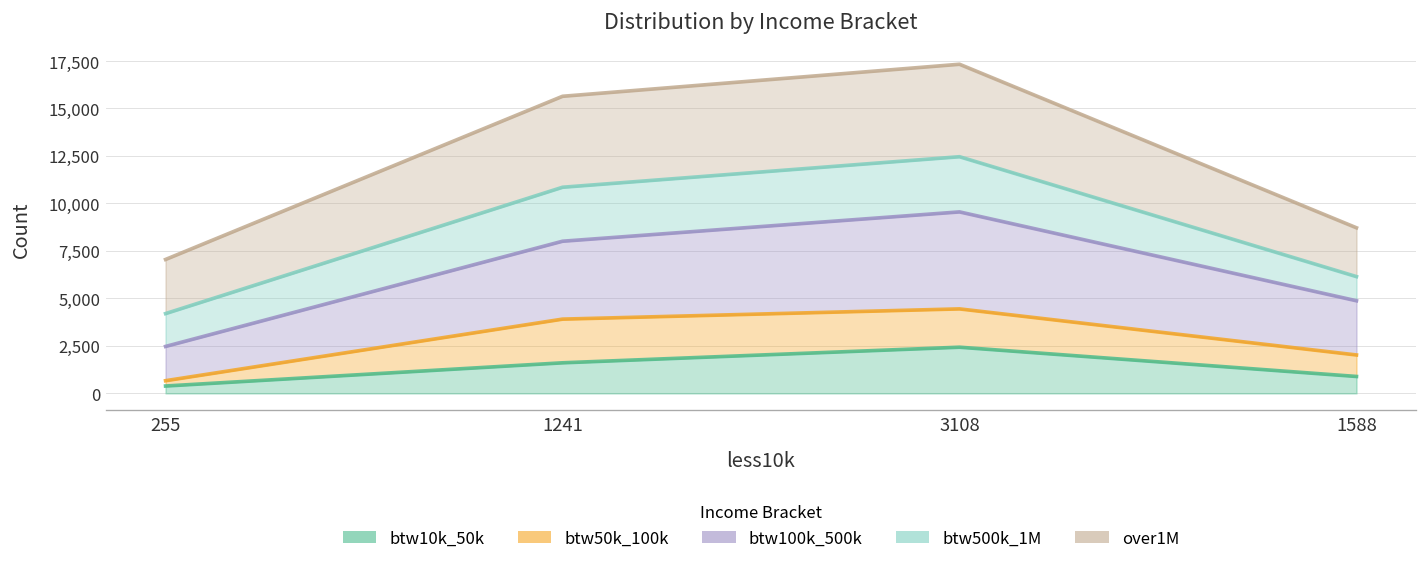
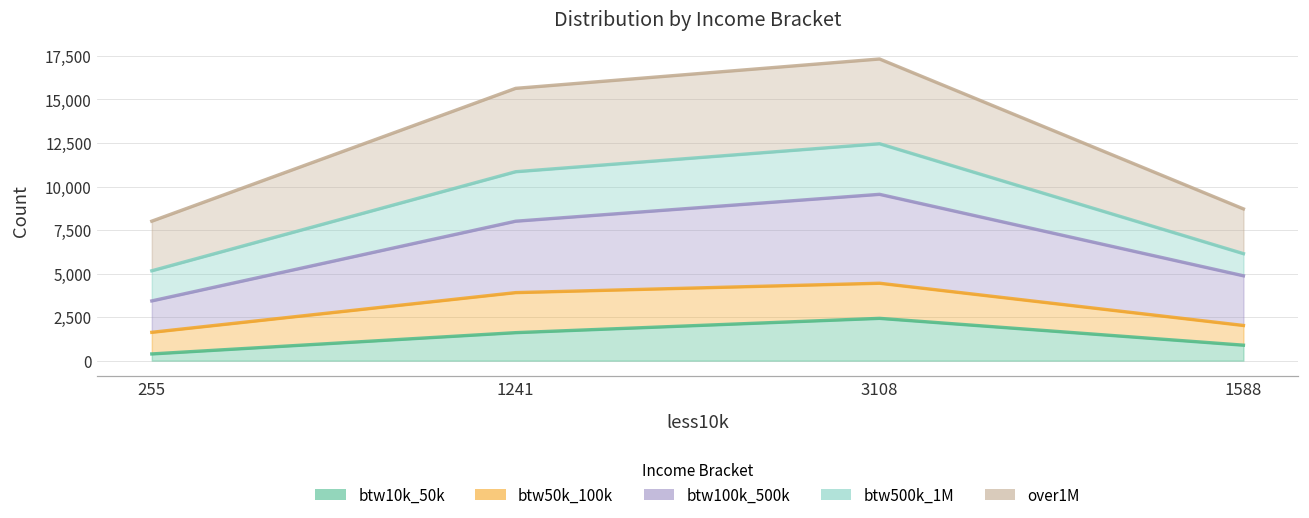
btw50k_100k, 255: 300 -> 1,200
